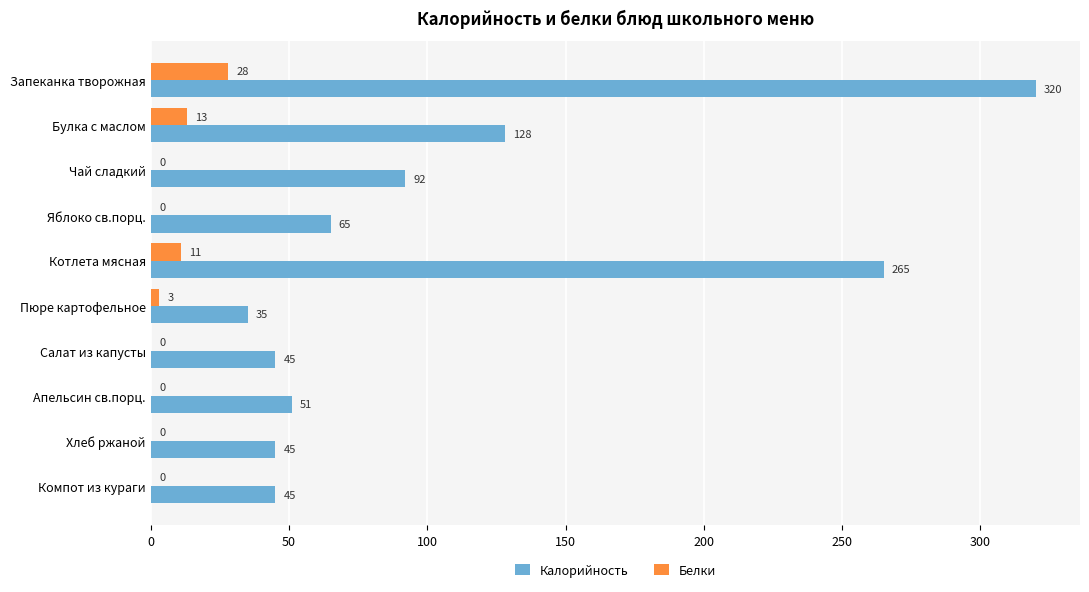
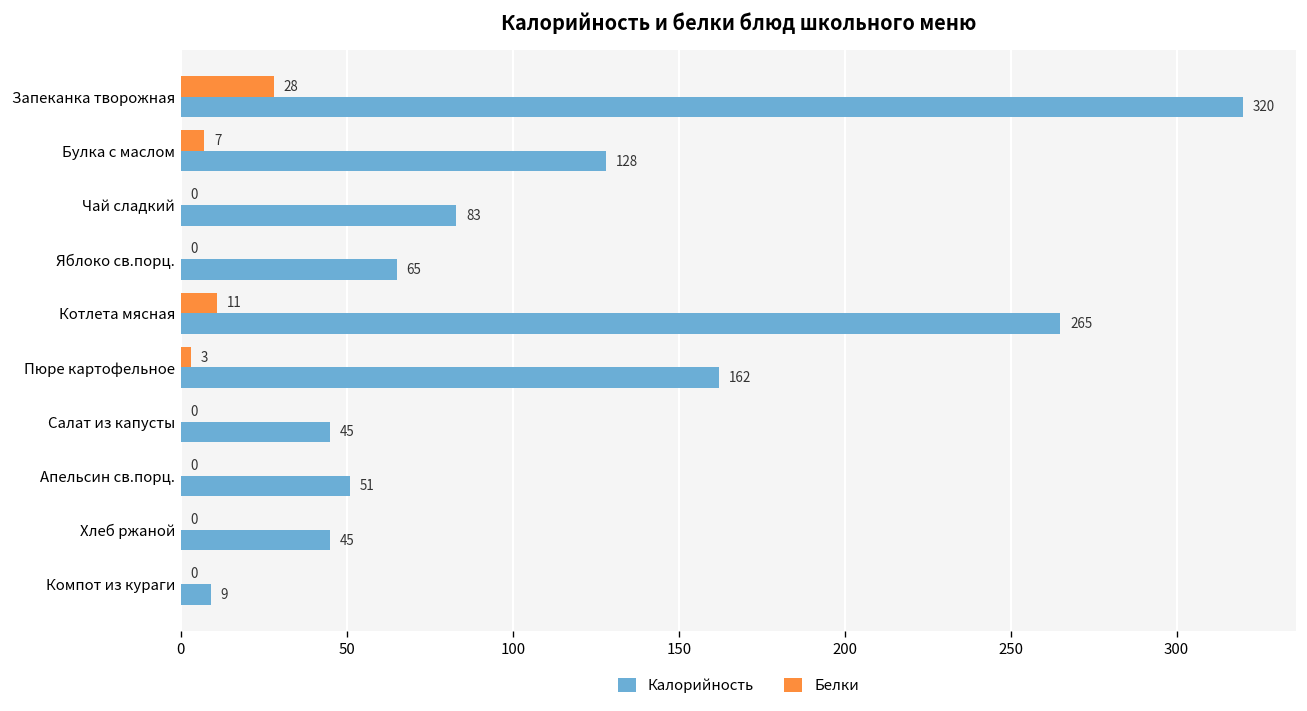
Белки, Булка с маслом: 13 -> 7
Калорийность, Чай сладкий: 92 -> 83
Калорийность, Пюре картофельное: 35 -> 162
Калорийность, Компот из кураги: 45 -> 9
